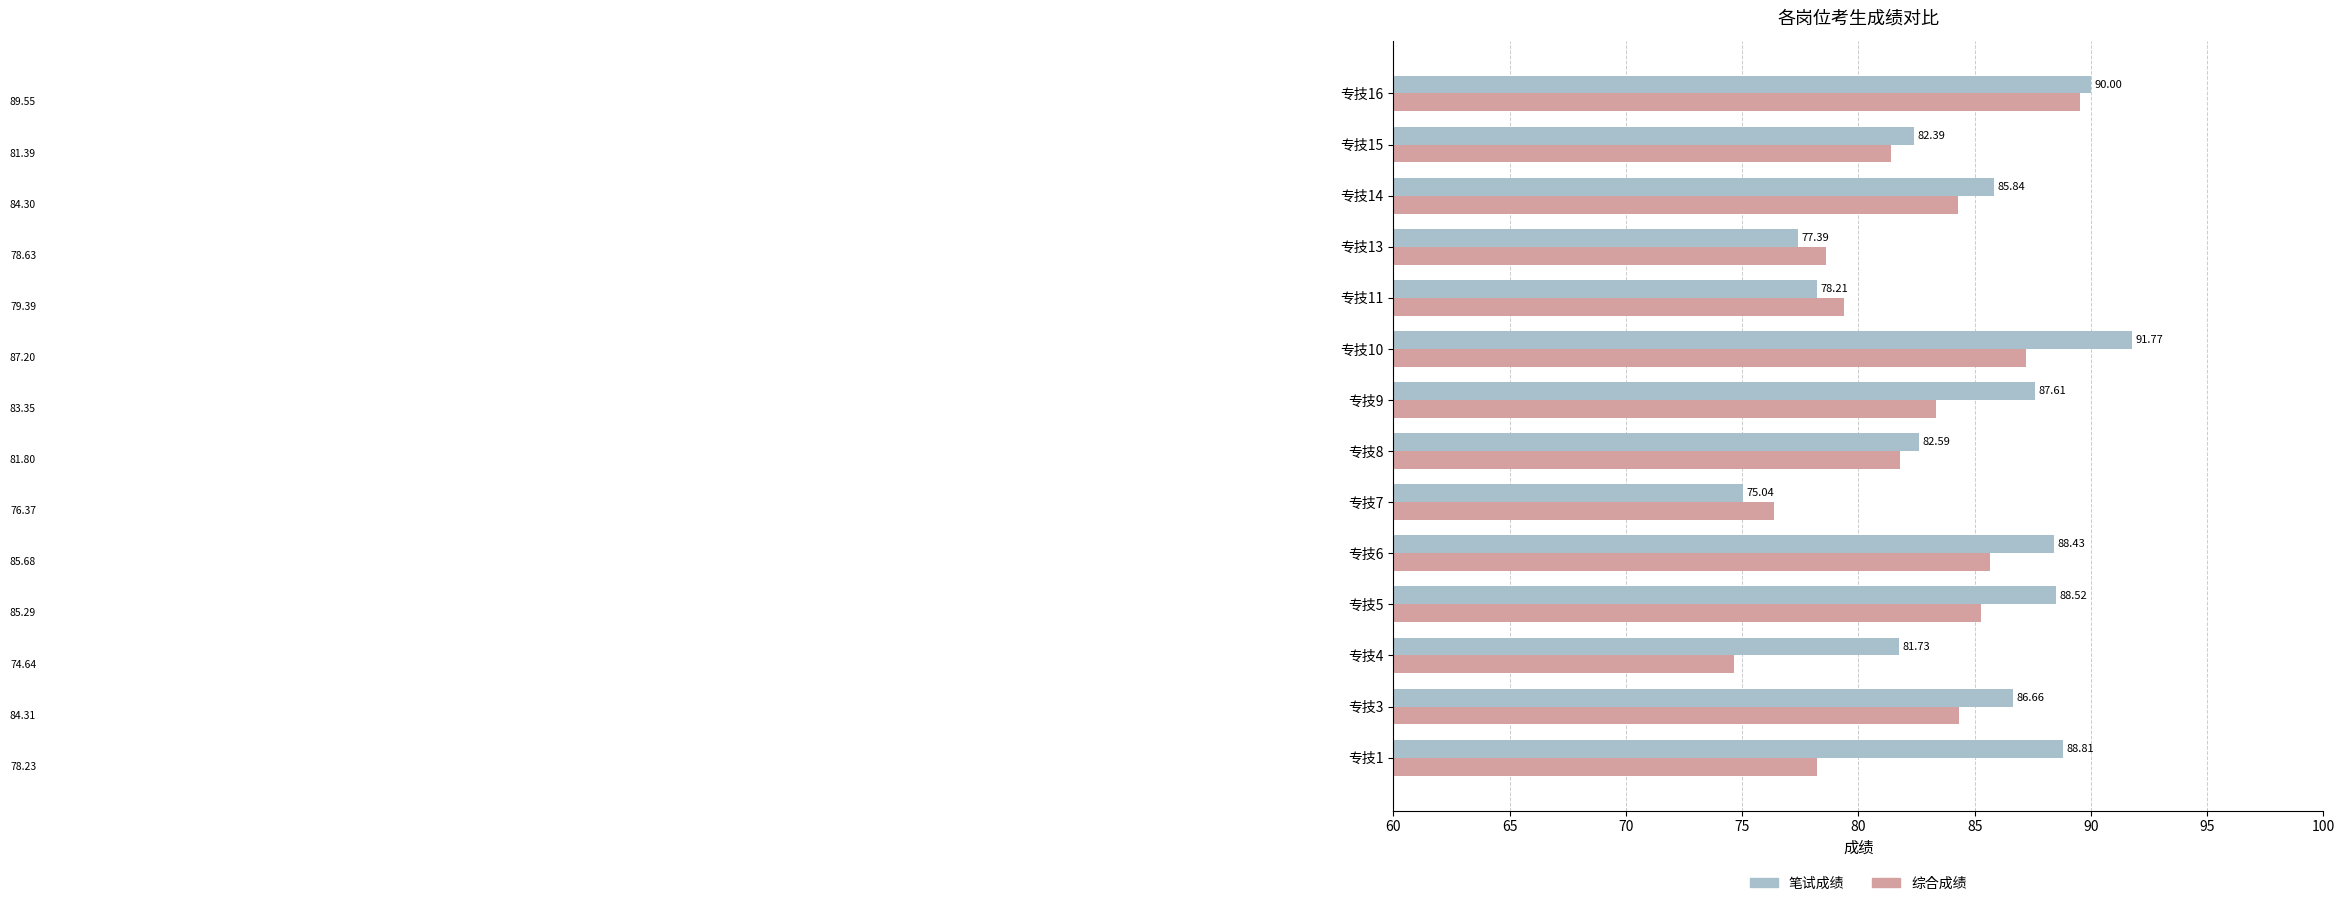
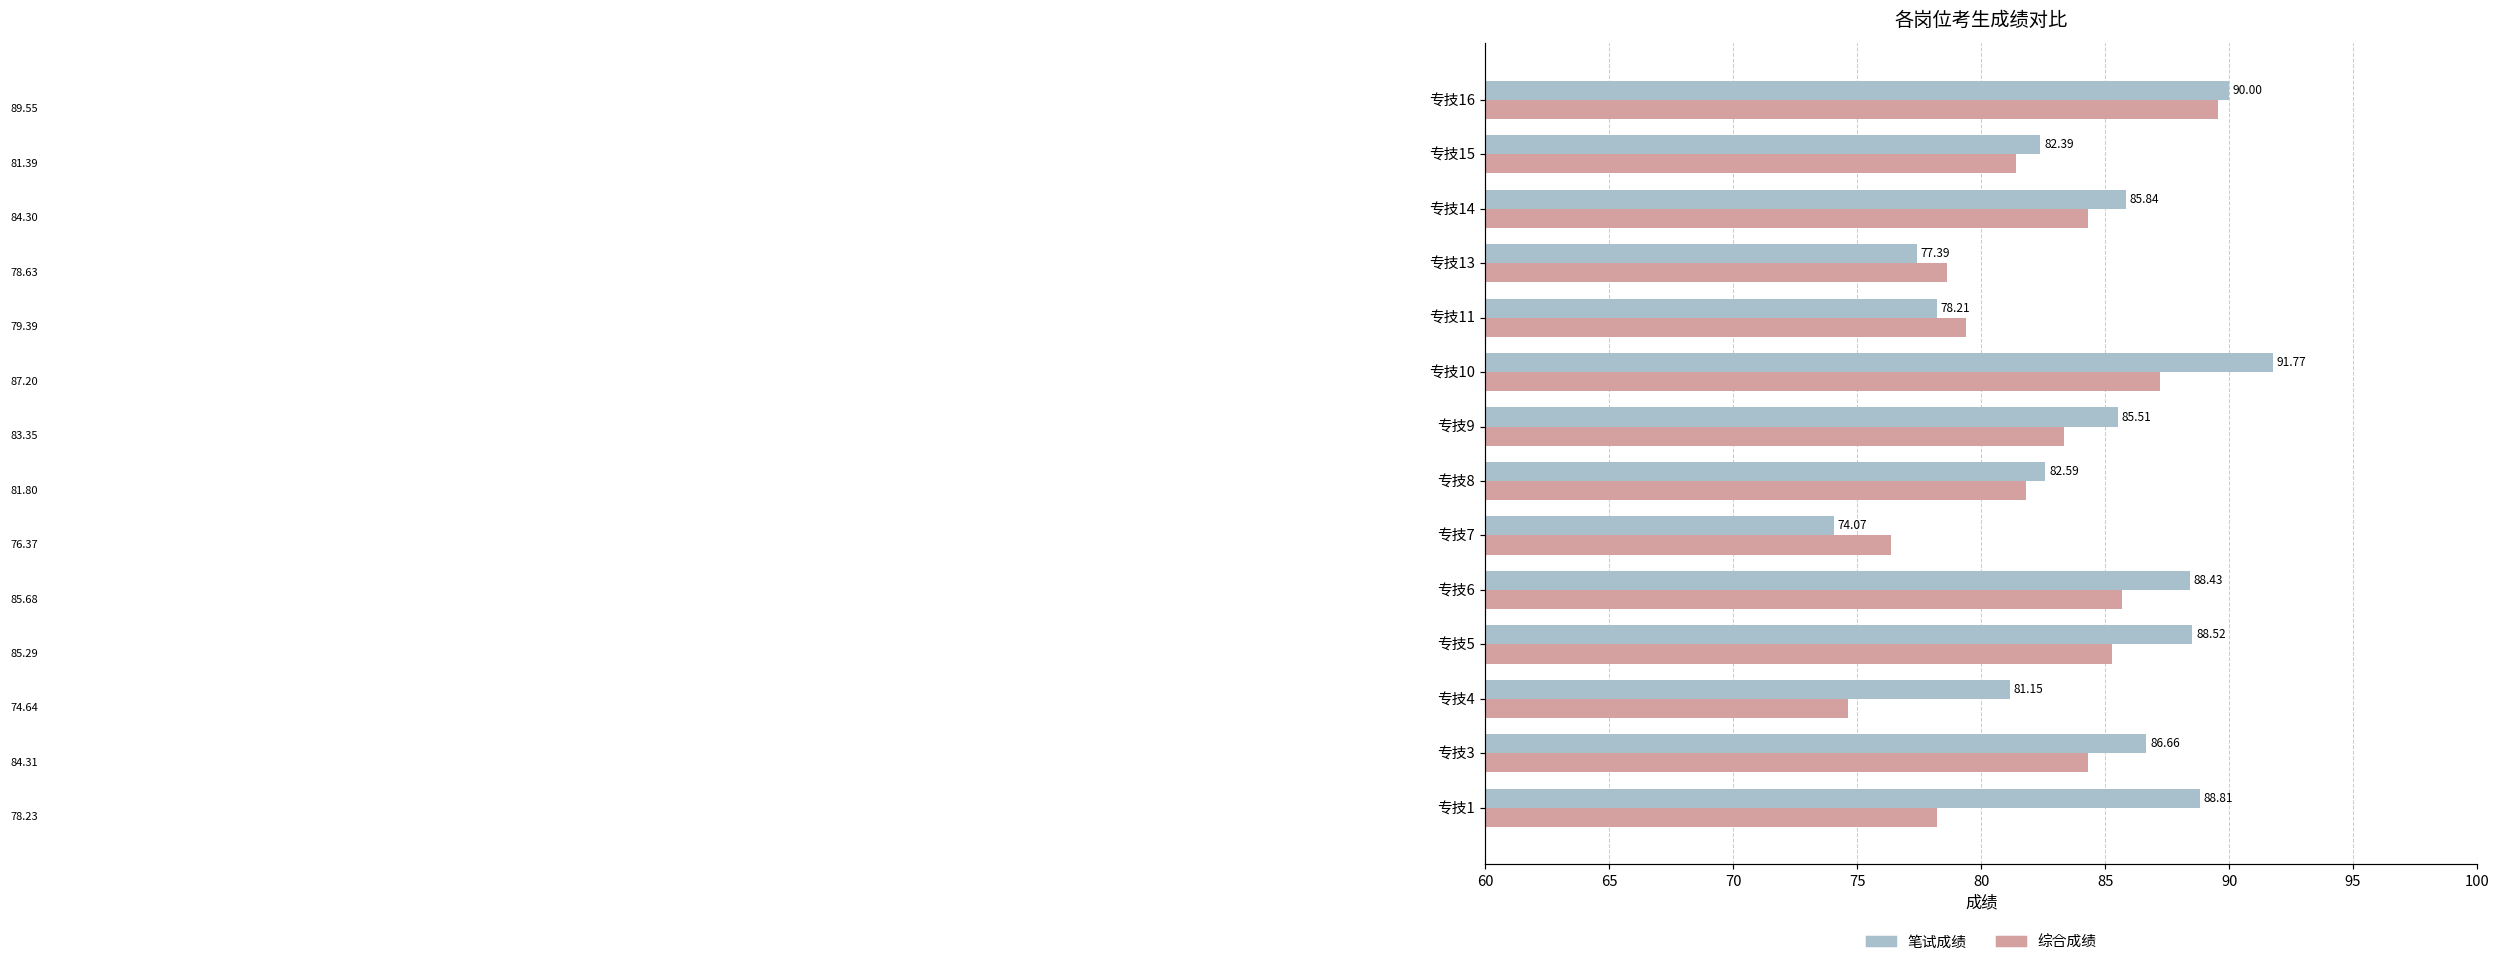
笔试成绩, 专技9: 87.61 -> 85.51
笔试成绩, 专技7: 75.04 -> 74.07
笔试成绩, 专技4: 81.73 -> 81.15
